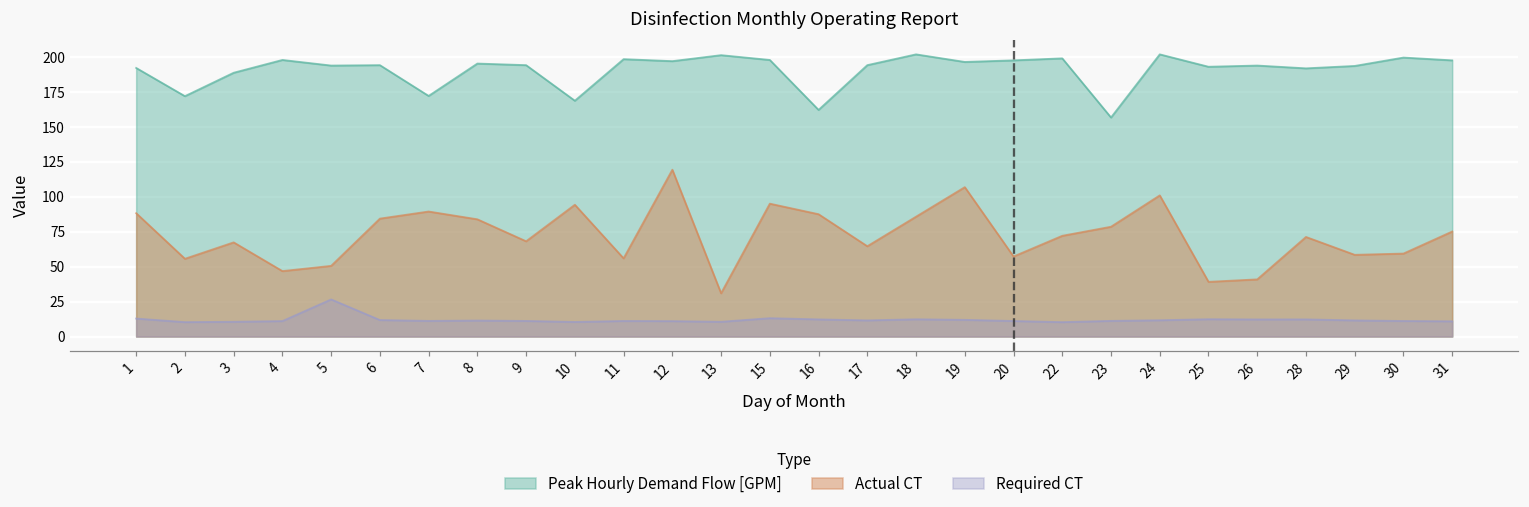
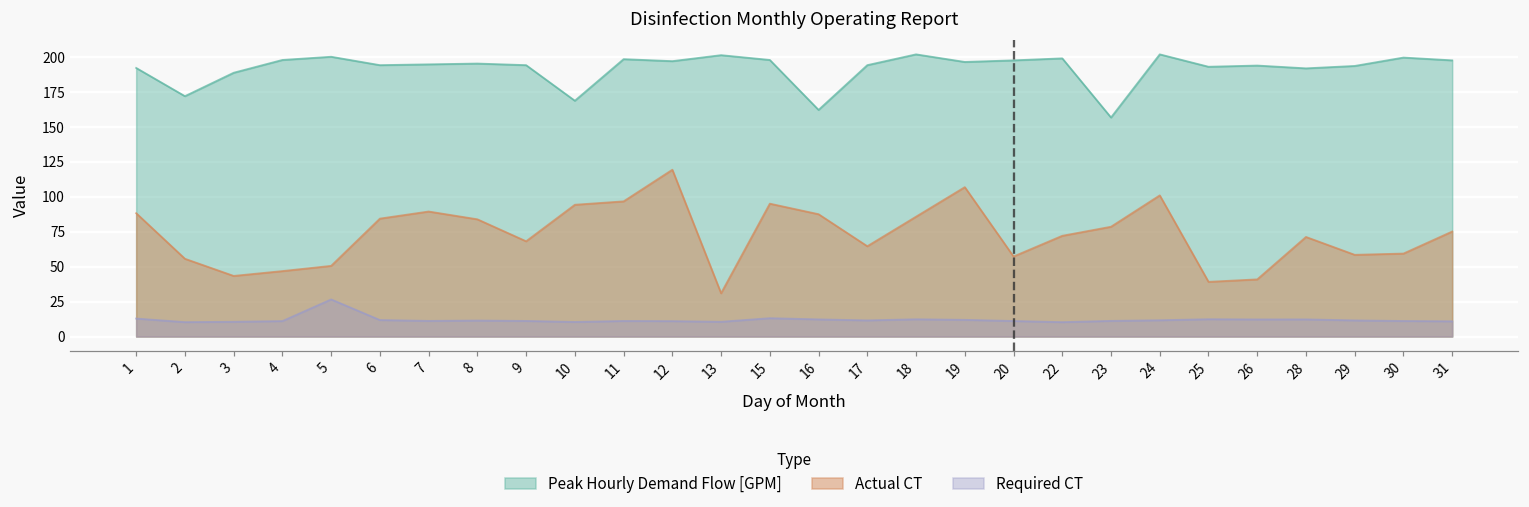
Actual CT, 3: 67 -> 43
Peak Hourly Demand Flow [GPM], 5: 194 -> 200
Peak Hourly Demand Flow [GPM], 7: 172 -> 195
Actual CT, 11: 56 -> 97
